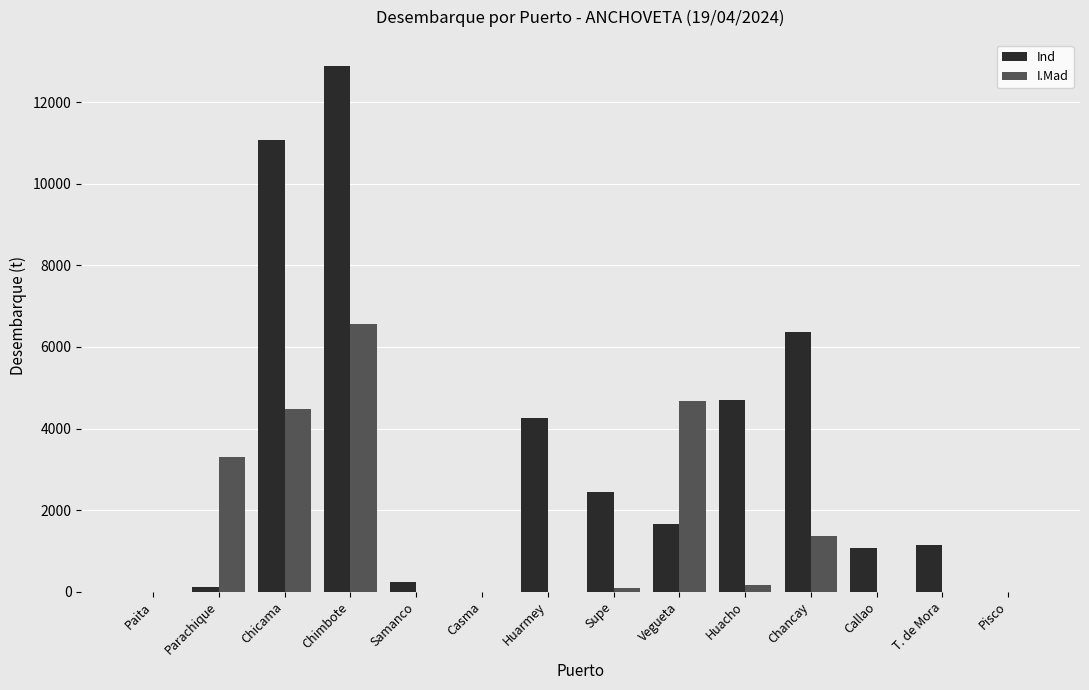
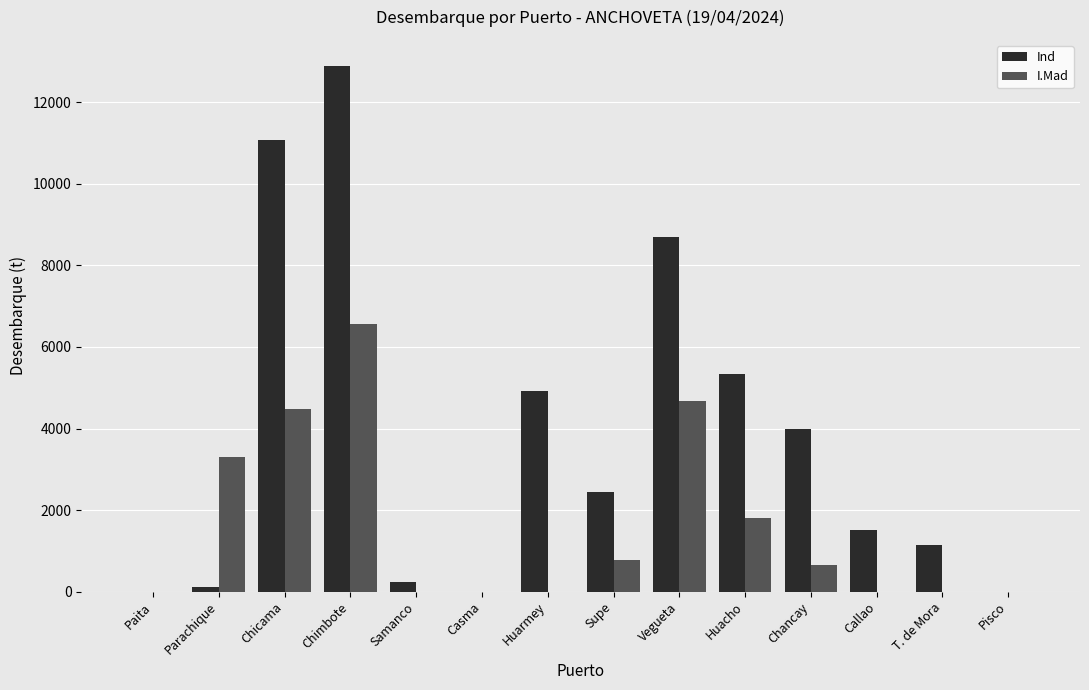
Ind, Huarmey: 4300 -> 4900
I.Mad, Supe: 100 -> 800
Ind, Vegueta: 1700 -> 8700
Ind, Huacho: 4700 -> 5300
I.Mad, Huacho: 200 -> 1800
Ind, Chancay: 6400 -> 4000
I.Mad, Chancay: 1400 -> 600
Ind, Callao: 1100 -> 1500
